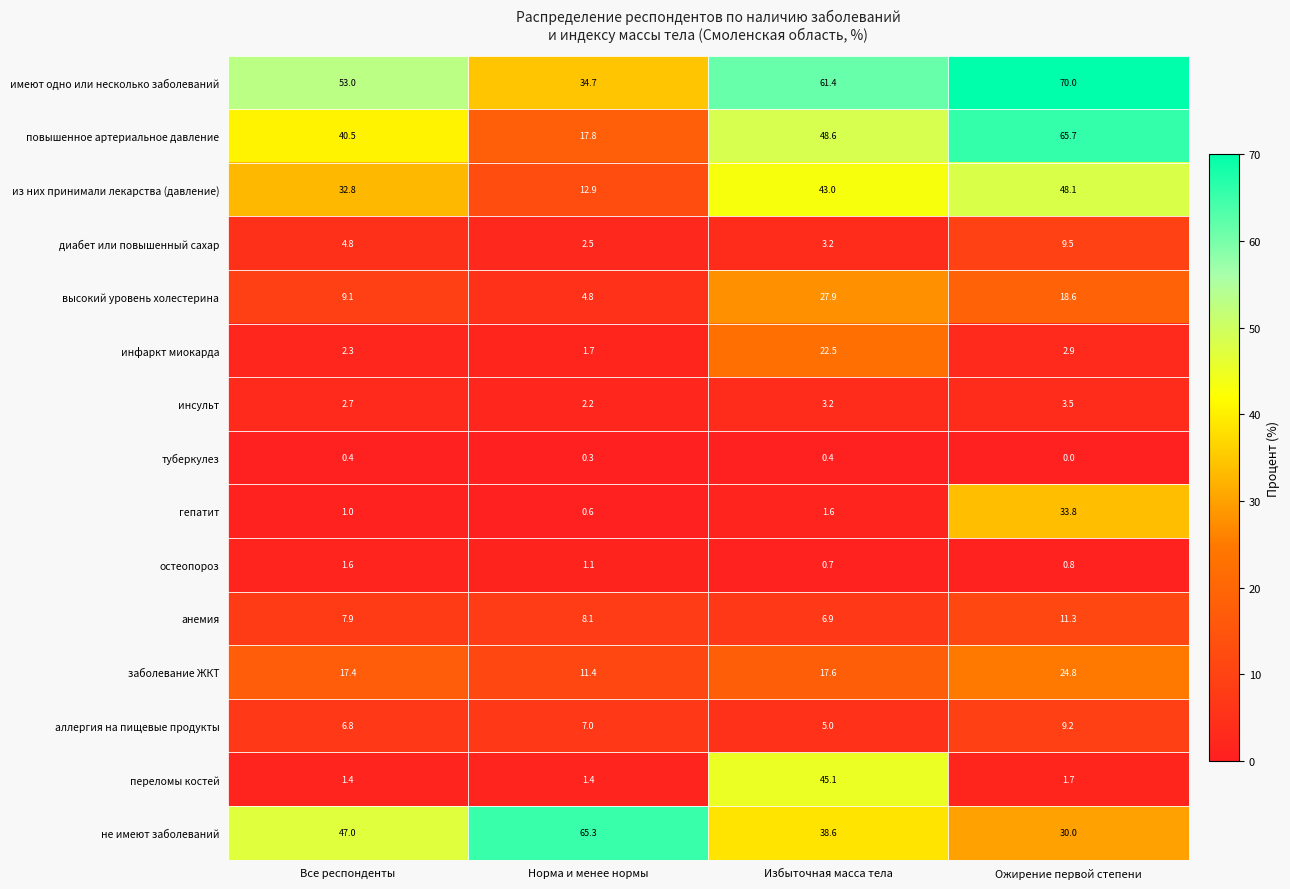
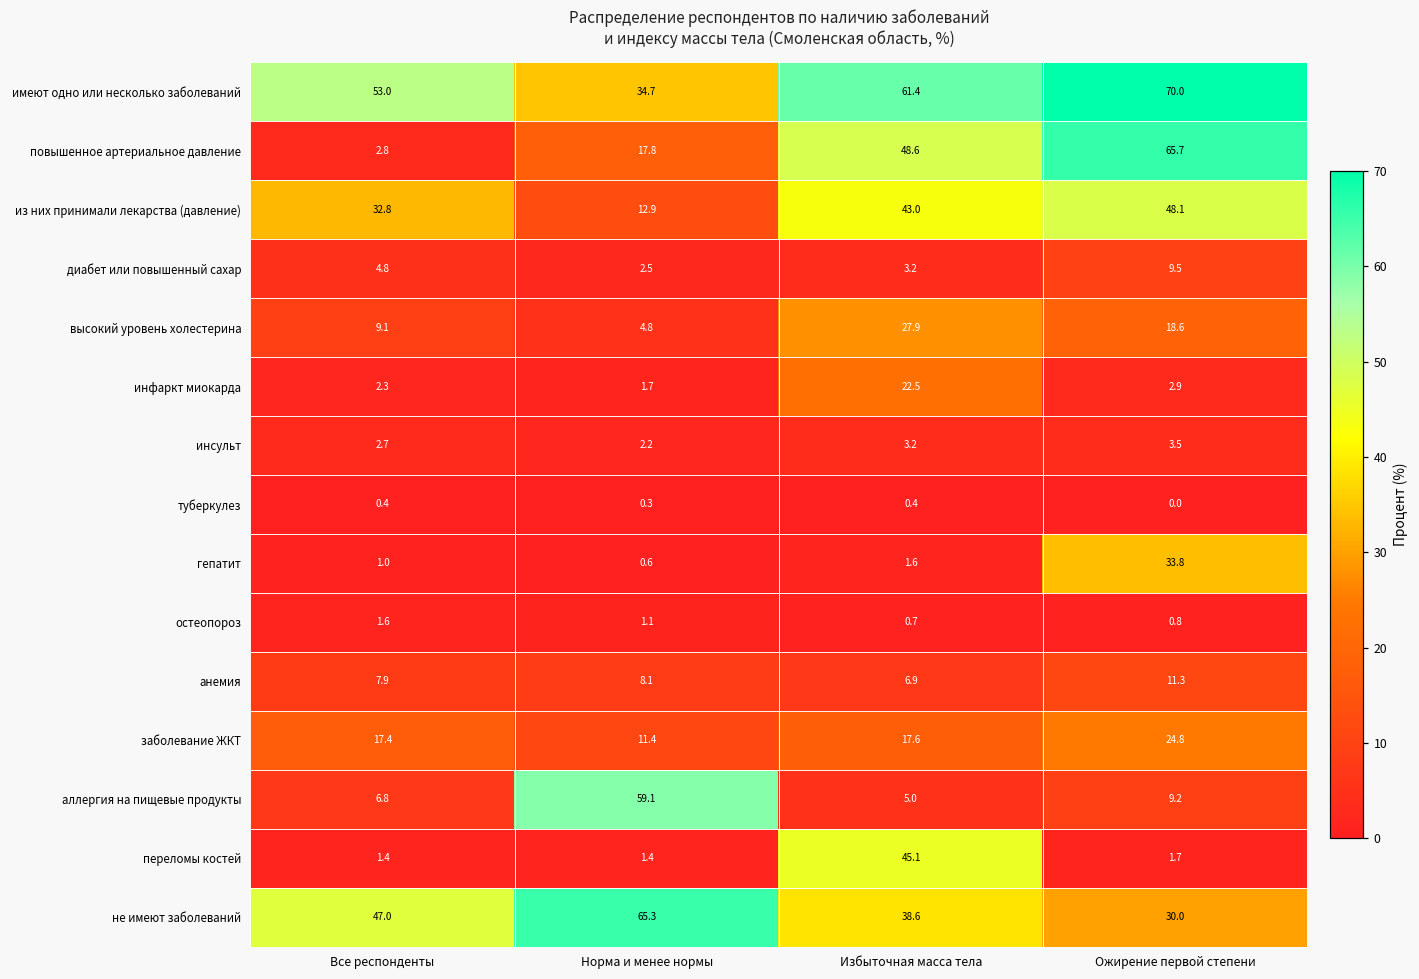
повышенное артериальное давление, Все респонденты: 40.5 -> 2.8
аллергия на пищевые продукты, Норма и менее нормы: 7.0 -> 59.1
